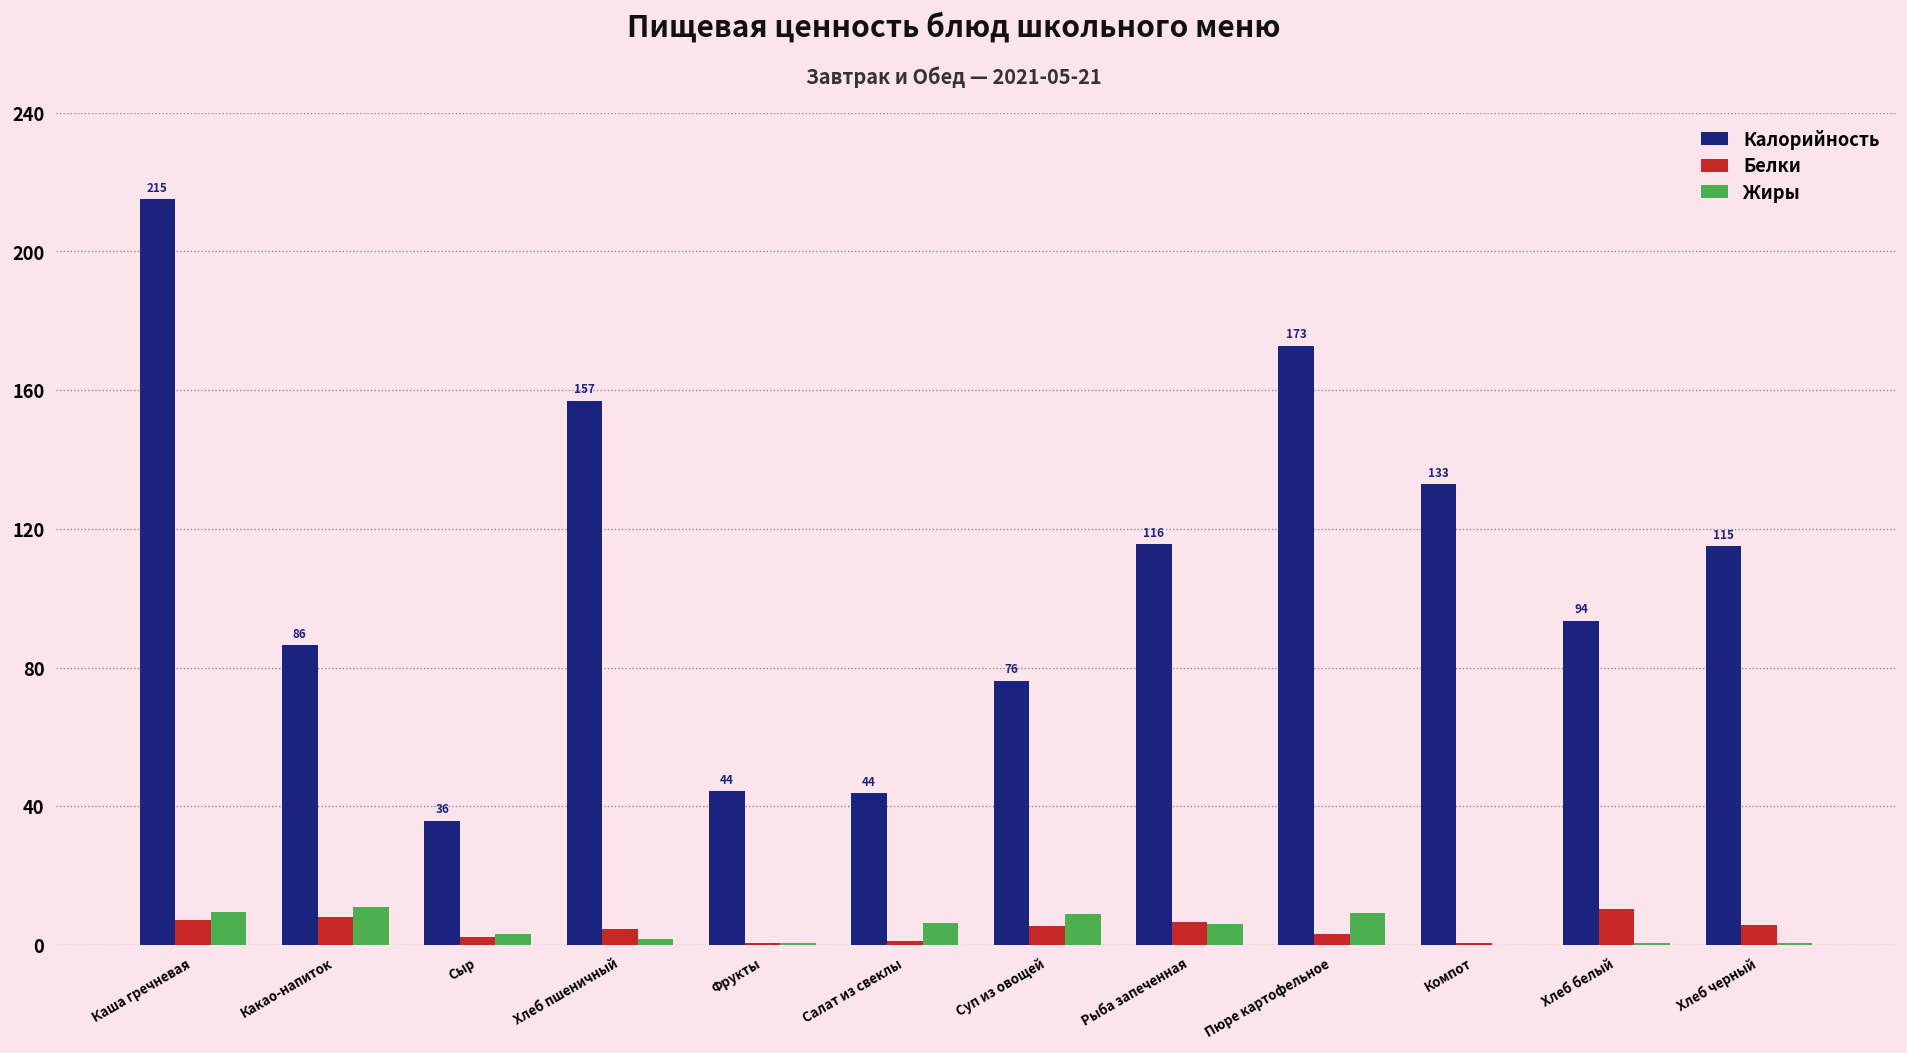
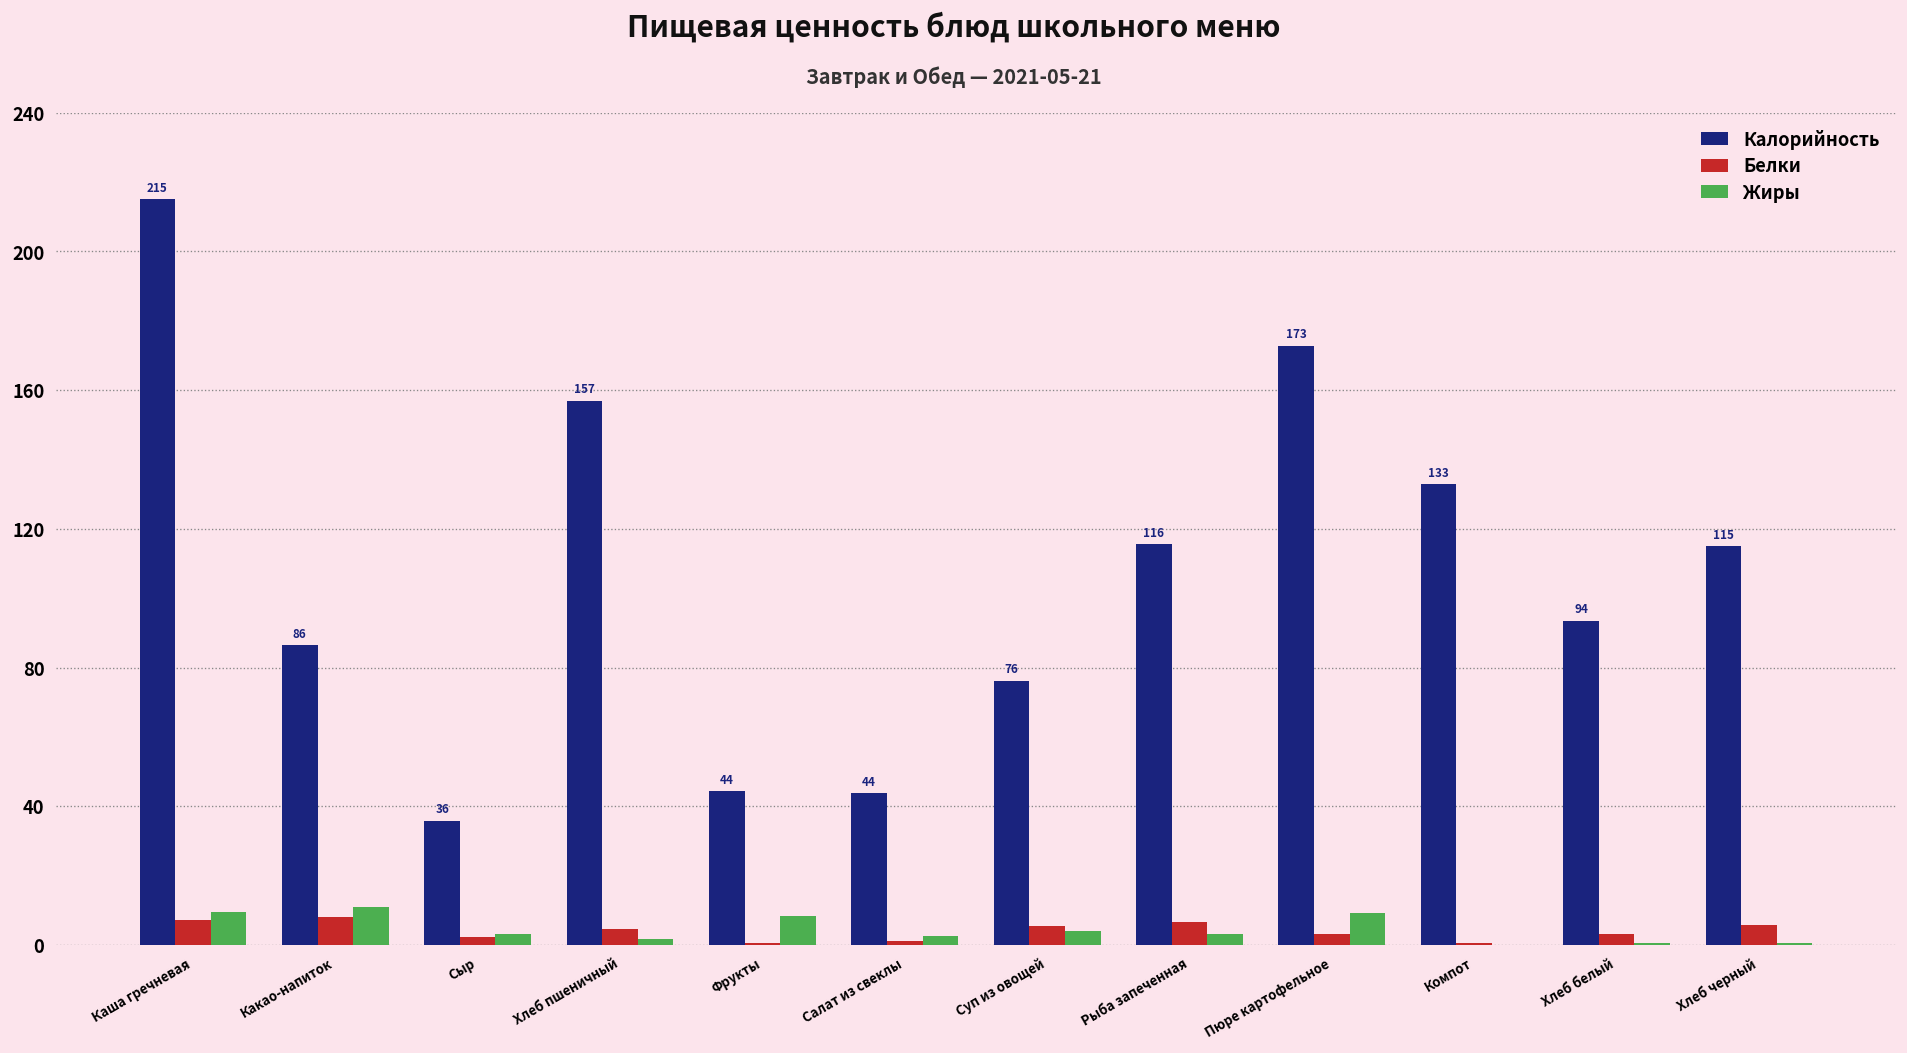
Жиры, Фрукты: 0 -> 8
Жиры, Салат из свеклы: 6 -> 2
Жиры, Суп из овощей: 9 -> 4
Жиры, Рыба запеченная: 6 -> 3
Белки, Хлеб белый: 10 -> 3
